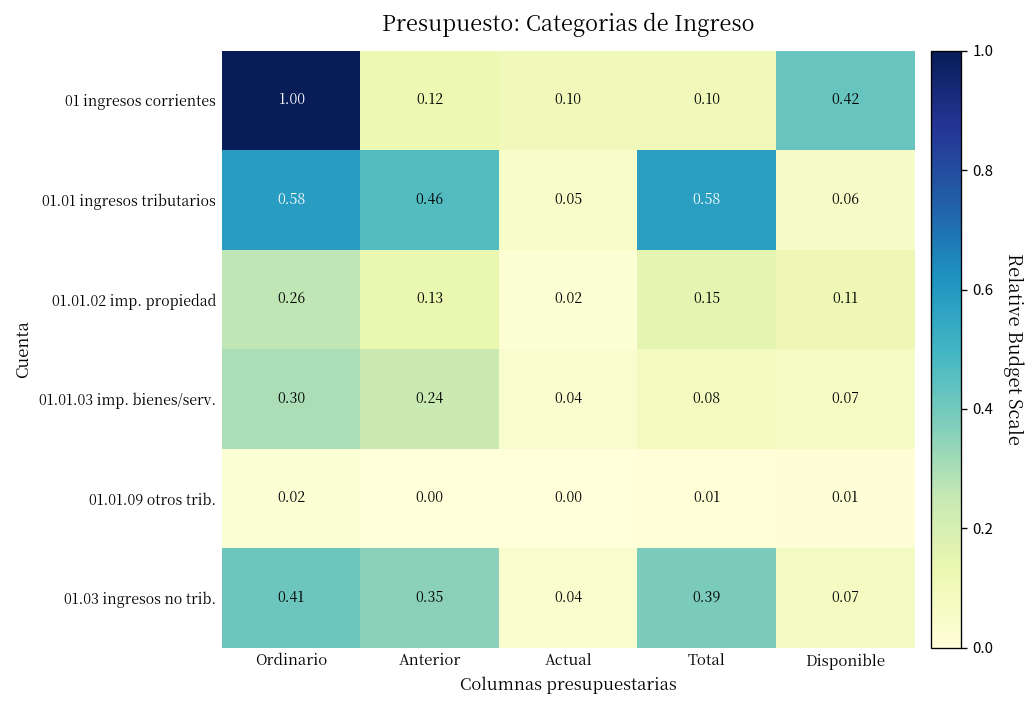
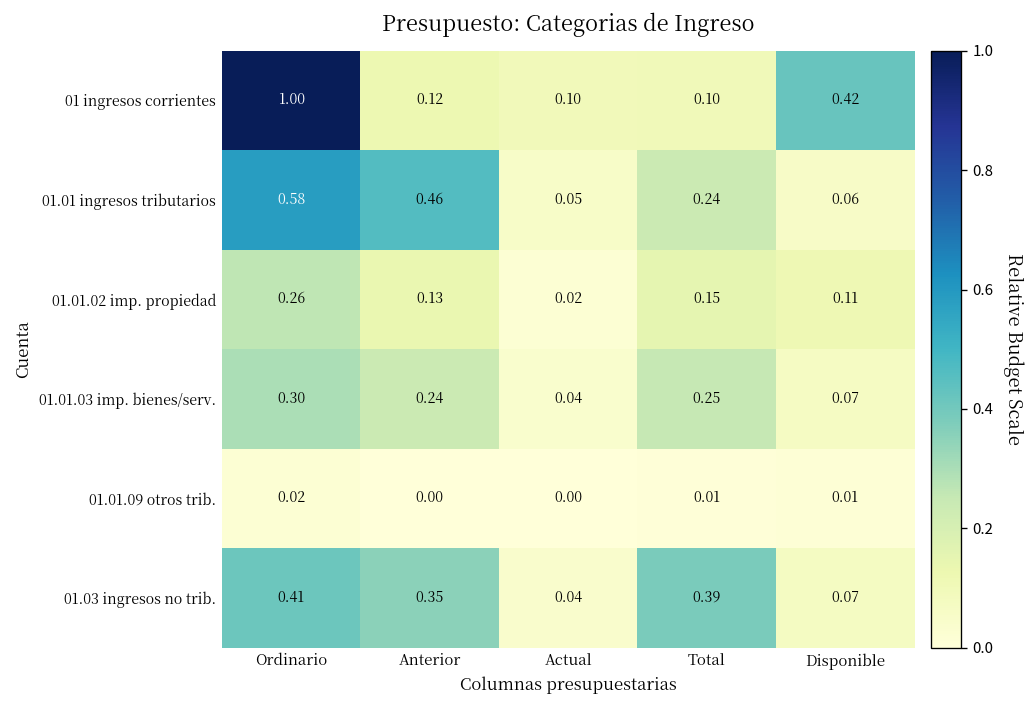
01.01 ingresos tributarios, Total: 0.58 -> 0.24
01.01.03 imp. bienes/serv., Total: 0.08 -> 0.25
